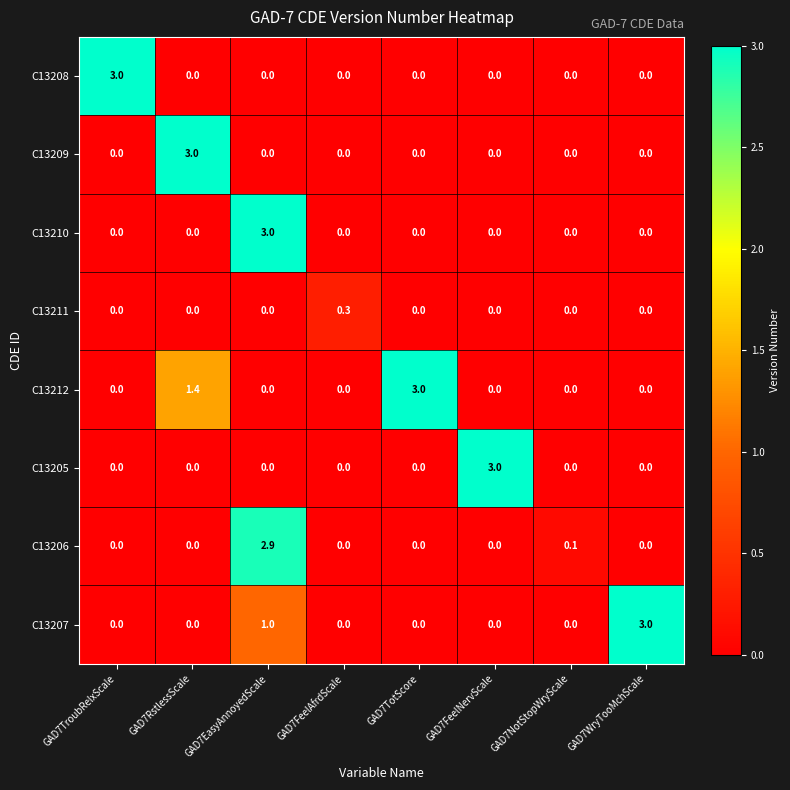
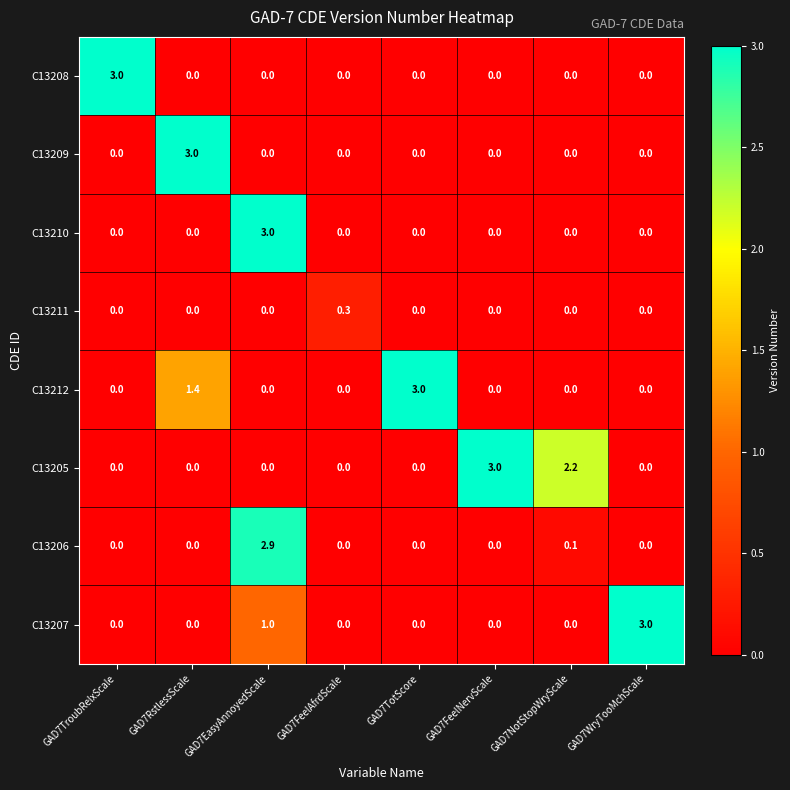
C13205, GAD7NotStopWryScale: 0.0 -> 2.2
